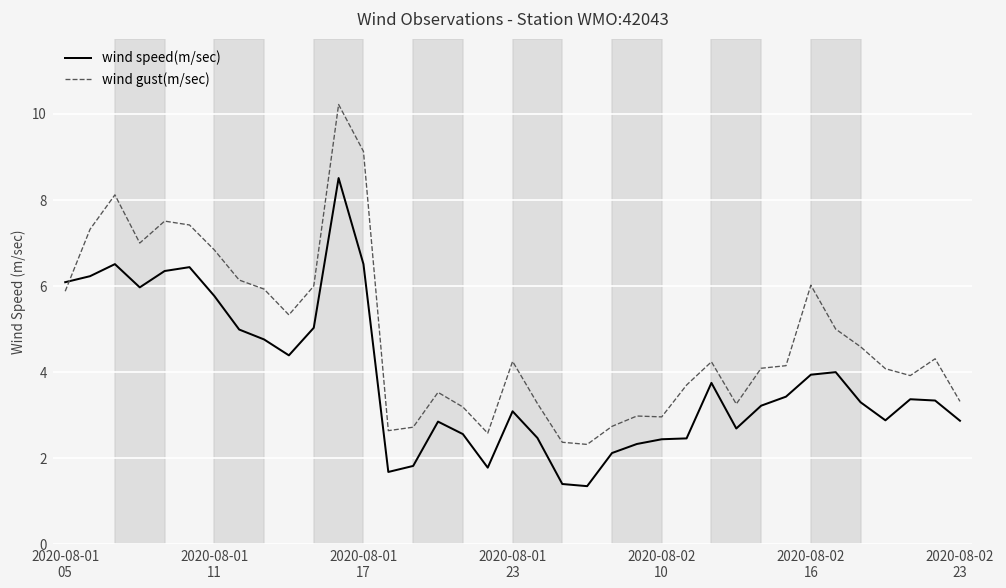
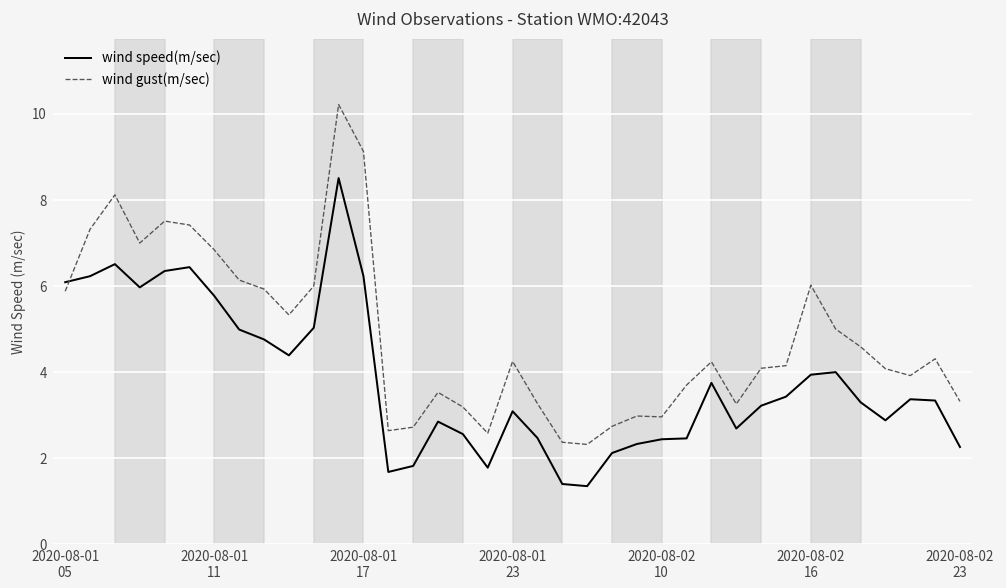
wind speed(m/sec), 2020-08-01 17: 6.5 -> 6.2
wind speed(m/sec), 2020-08-02 23: 2.9 -> 2.3
